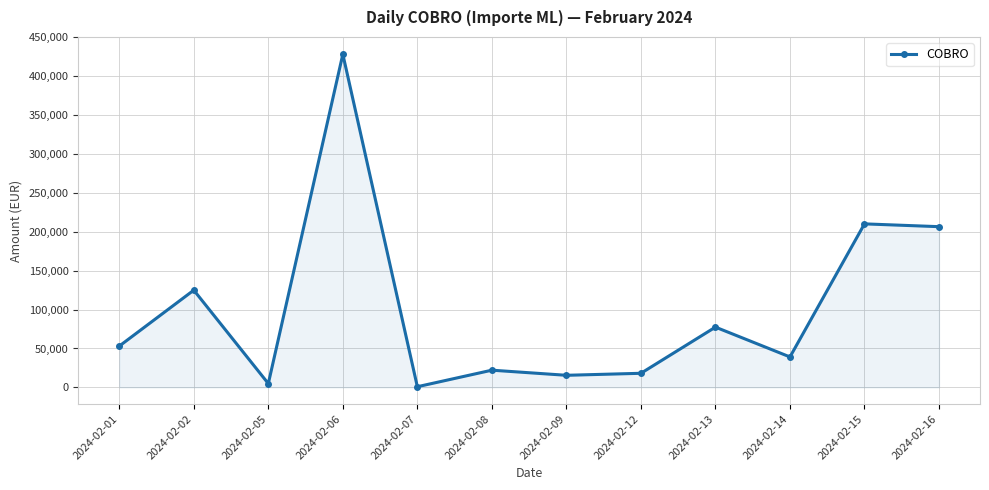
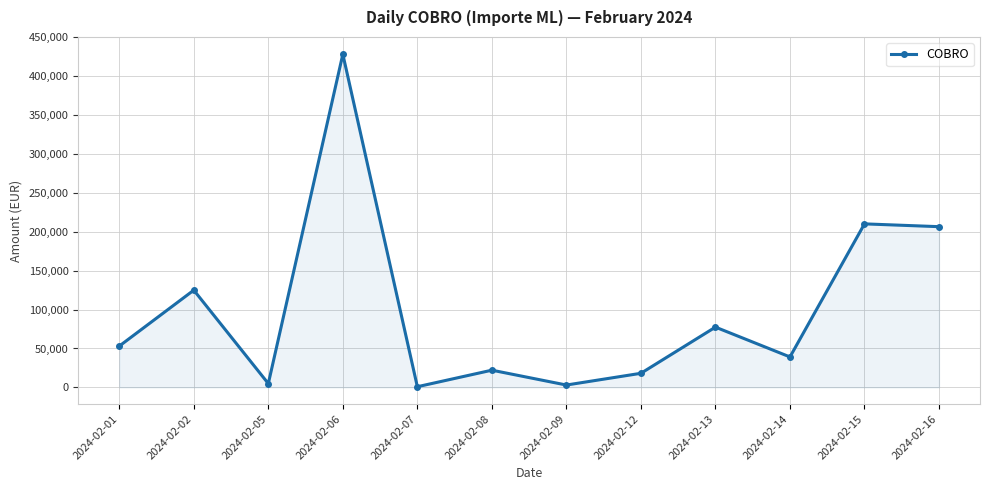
2024-02-09: 20,000 -> 0
